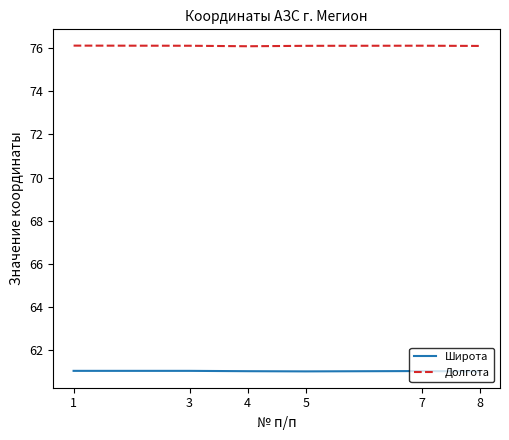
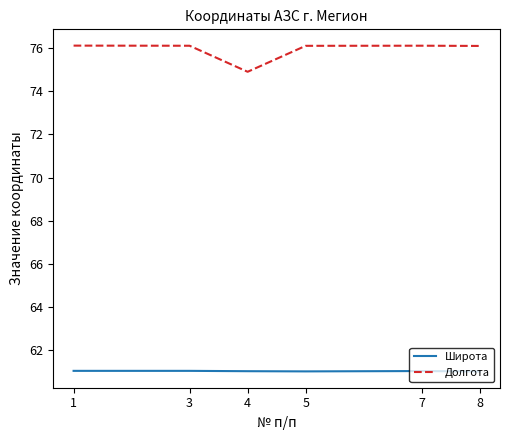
Долгота, 4: 76.1 -> 74.9
